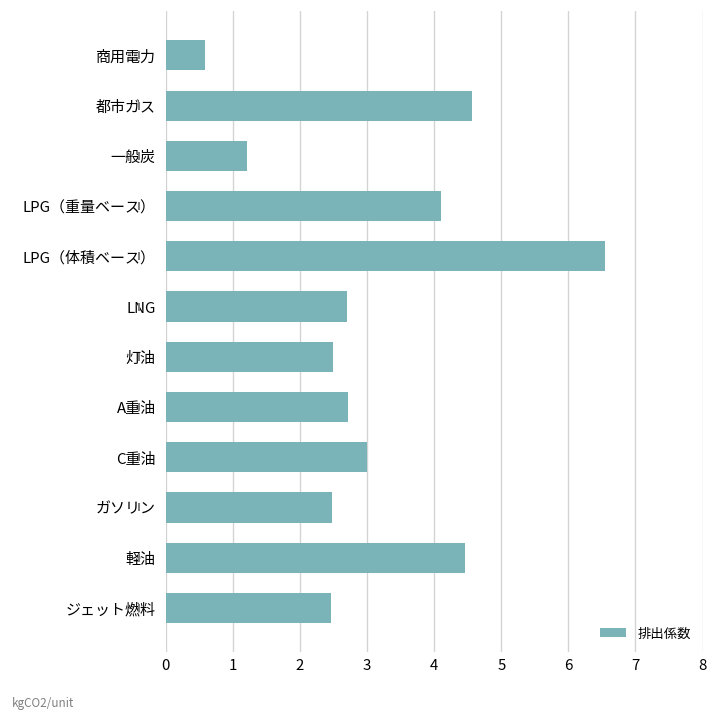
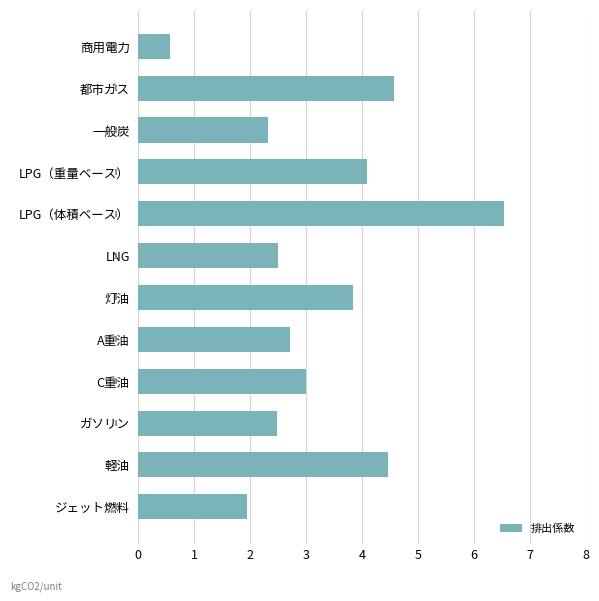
一般炭: 1.2 -> 2.3
LNG: 2.7 -> 2.5
灯油: 2.5 -> 3.8
ジェット燃料: 2.5 -> 1.9
